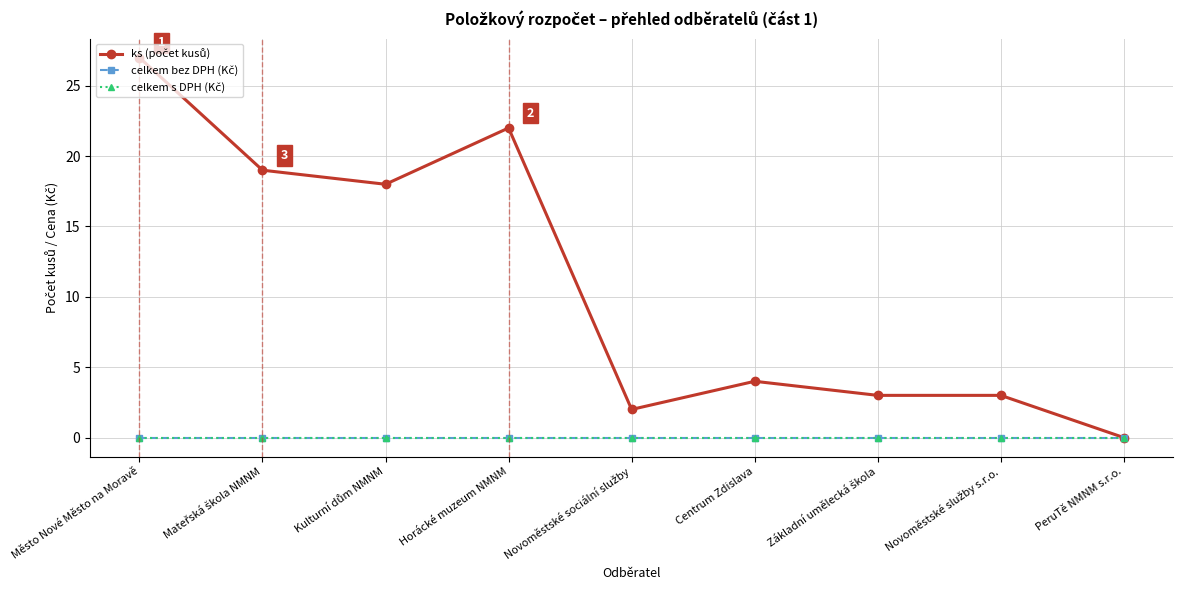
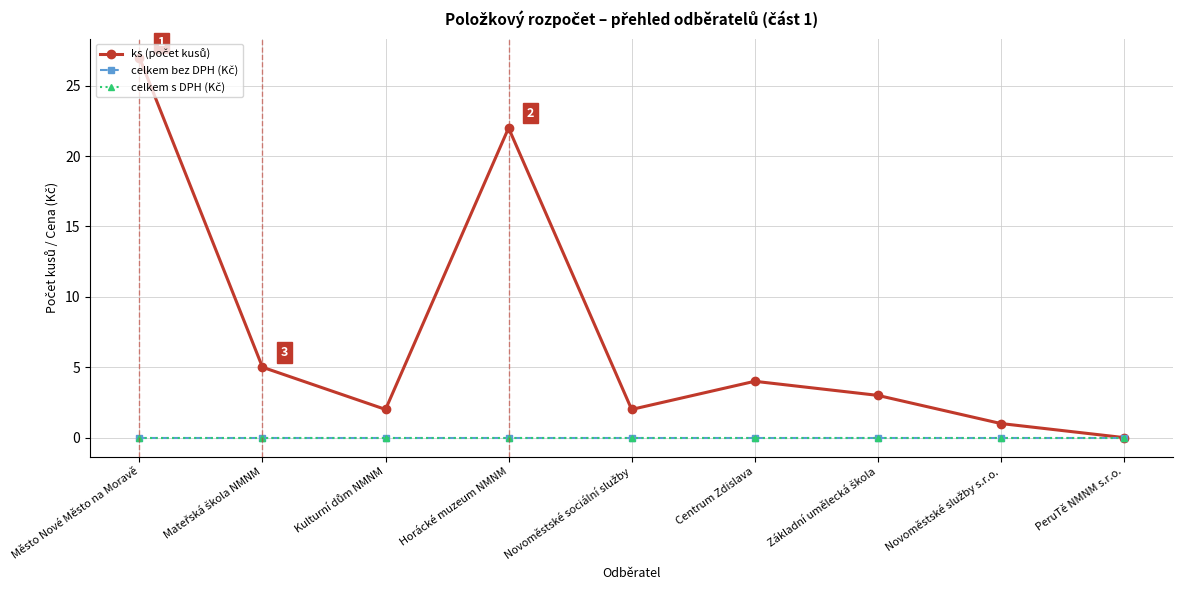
ks (počet kusů), Mateřská škola NMNM: 19 -> 5
ks (počet kusů), Kulturní dům NMNM: 18 -> 2
ks (počet kusů), Novoměstské služby s.r.o.: 3 -> 1
